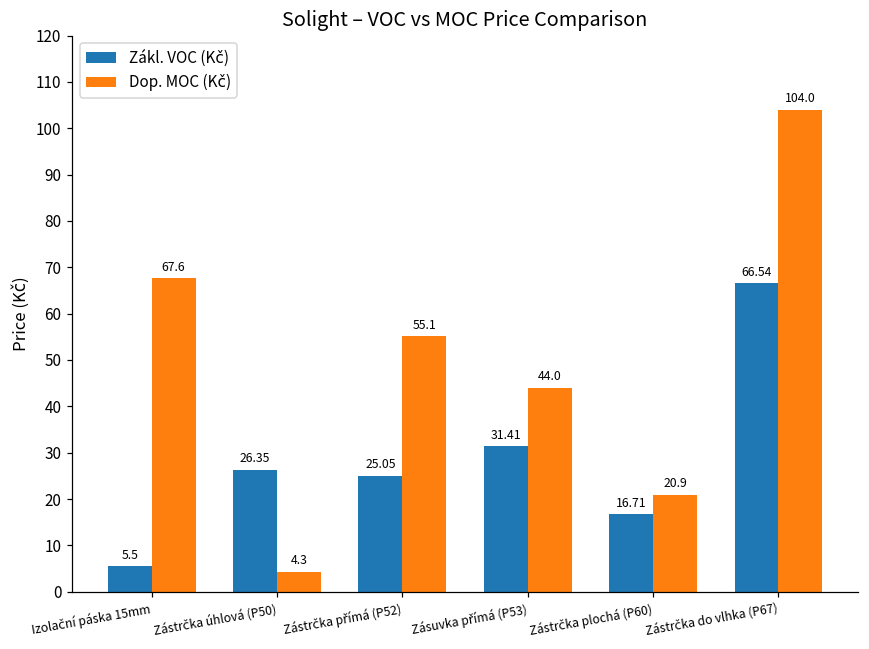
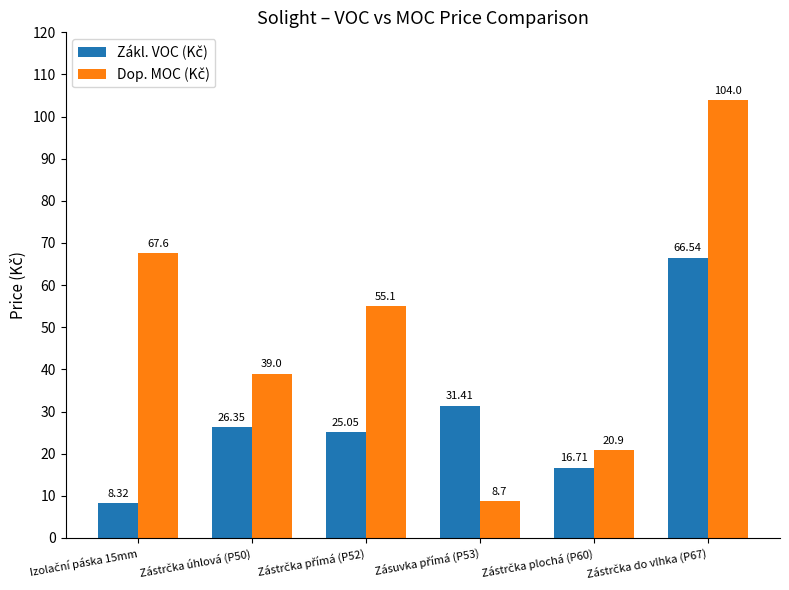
Zákl. VOC (Kč), Izolační páska 15mm: 5.5 -> 8.32
Dop. MOC (Kč), Zástrčka úhlová (P50): 4.3 -> 39.0
Dop. MOC (Kč), Zásuvka přímá (P53): 44.0 -> 8.7
